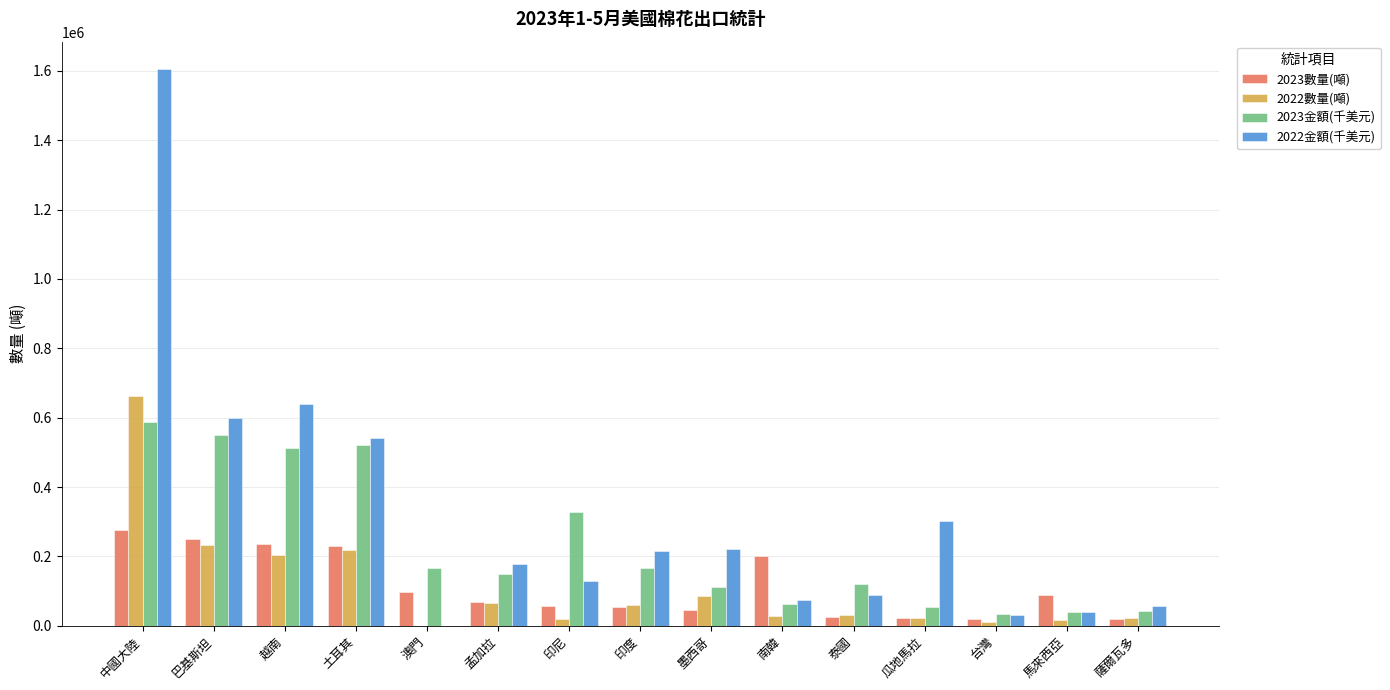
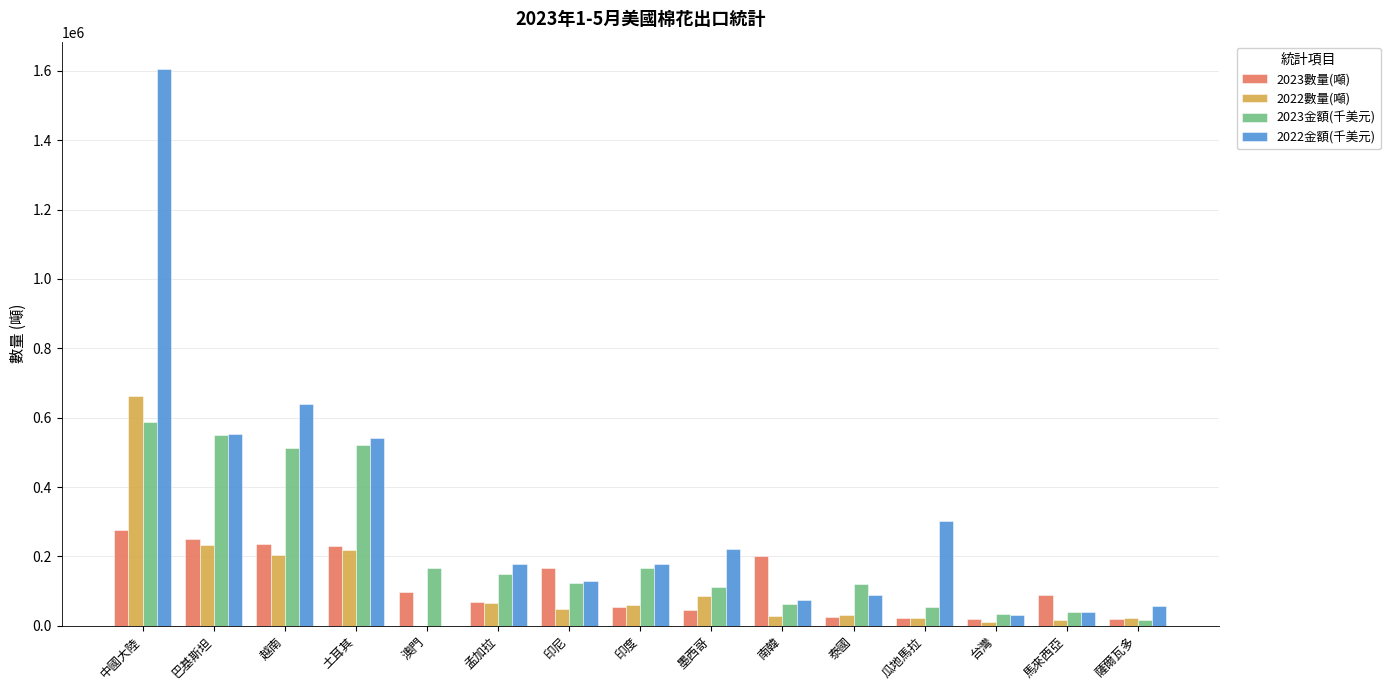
2022金額(千美元), 巴基斯坦: 600000 -> 550000
2023數量(噸), 印尼: 60000 -> 170000
2022數量(噸), 印尼: 20000 -> 50000
2023金額(千美元), 印尼: 330000 -> 120000
2022金額(千美元), 印度: 220000 -> 180000
2023金額(千美元), 薩爾瓦多: 40000 -> 20000
